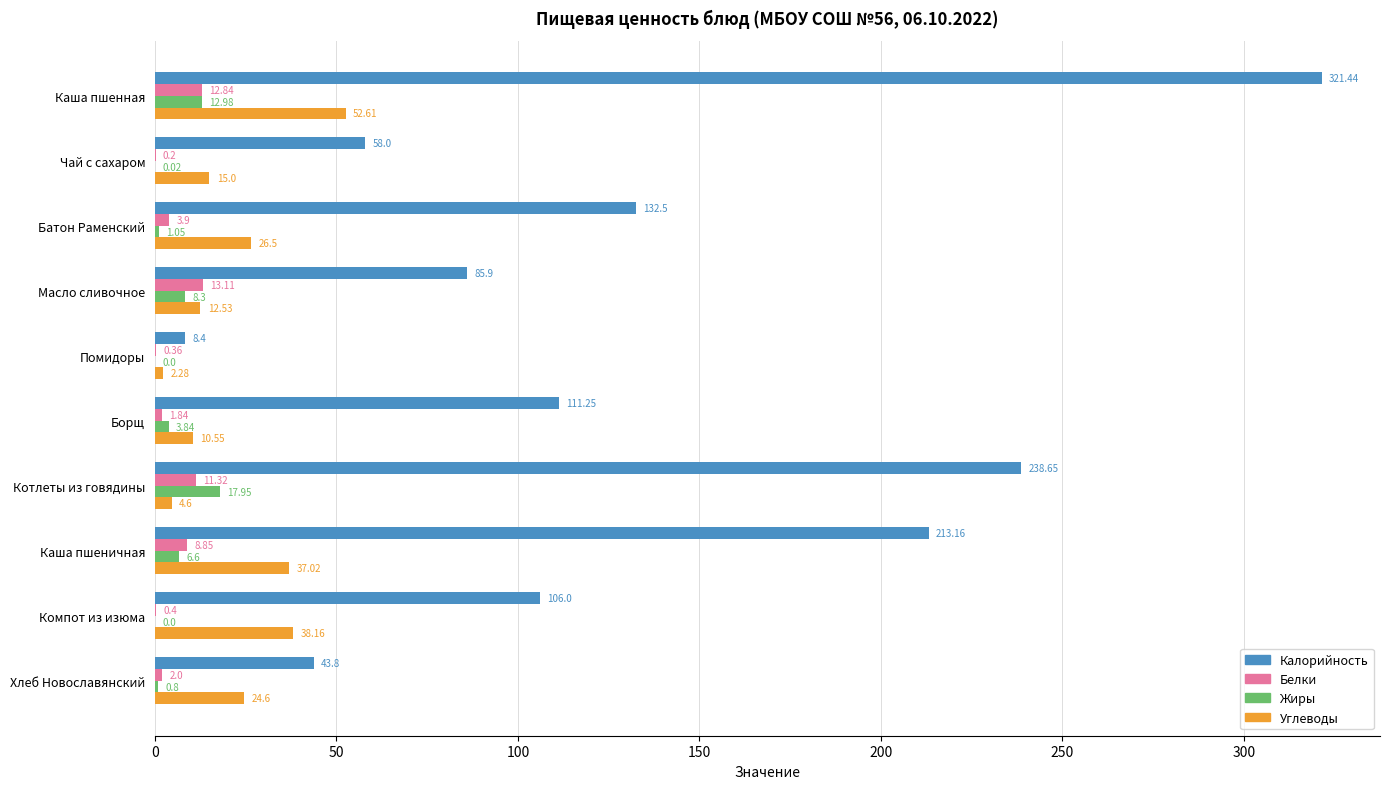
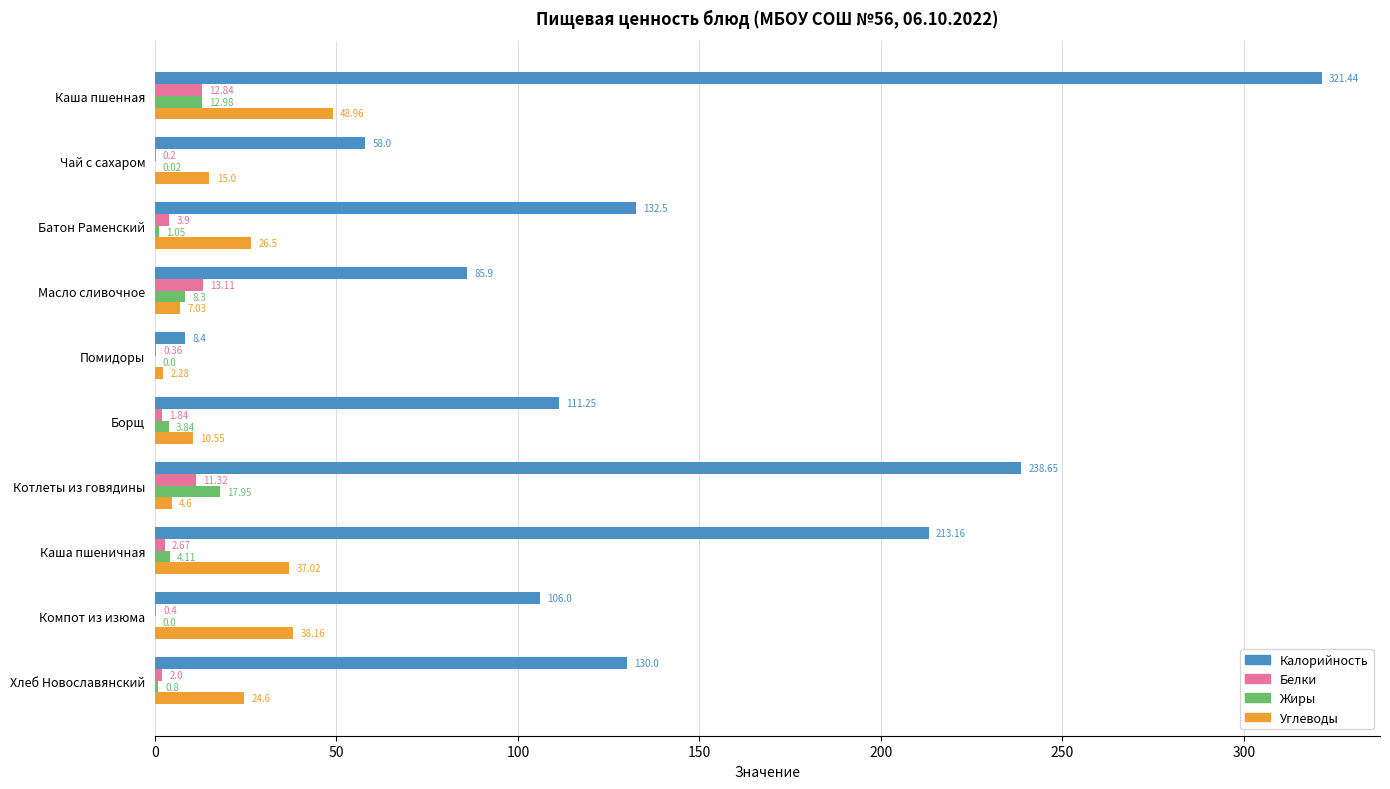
Углеводы, Каша пшенная: 52.61 -> 48.96
Углеводы, Масло сливочное: 12.53 -> 7.03
Белки, Каша пшеничная: 8.85 -> 2.67
Жиры, Каша пшеничная: 6.6 -> 4.11
Калорийность, Хлеб Новославянский: 43.8 -> 130.0
